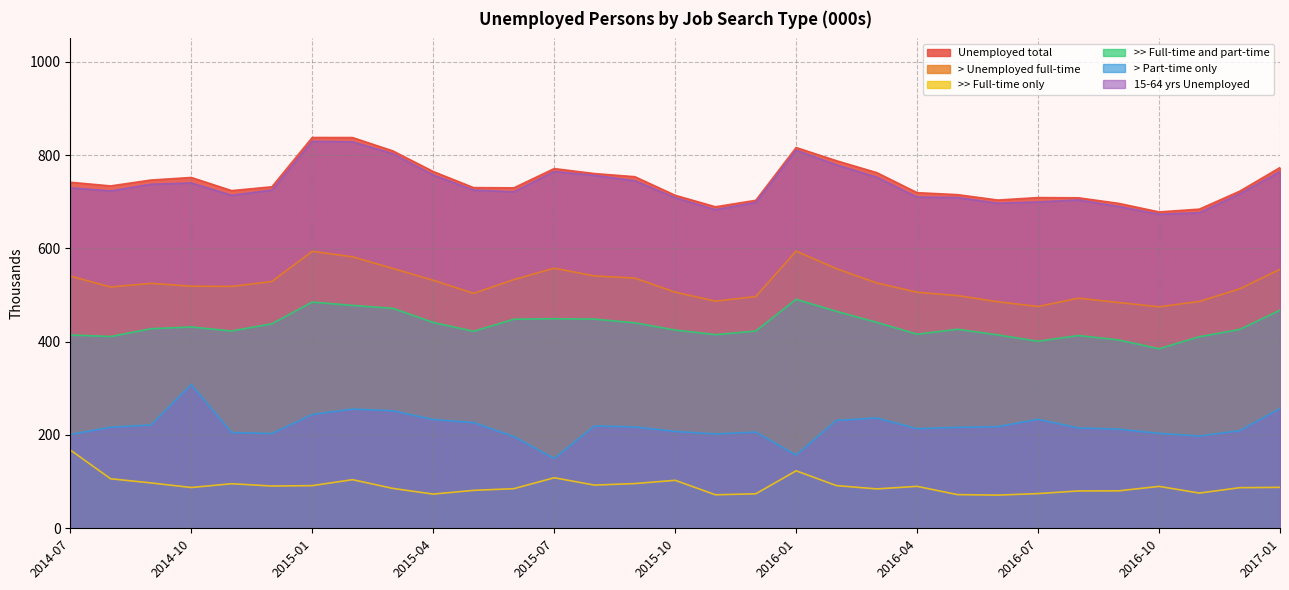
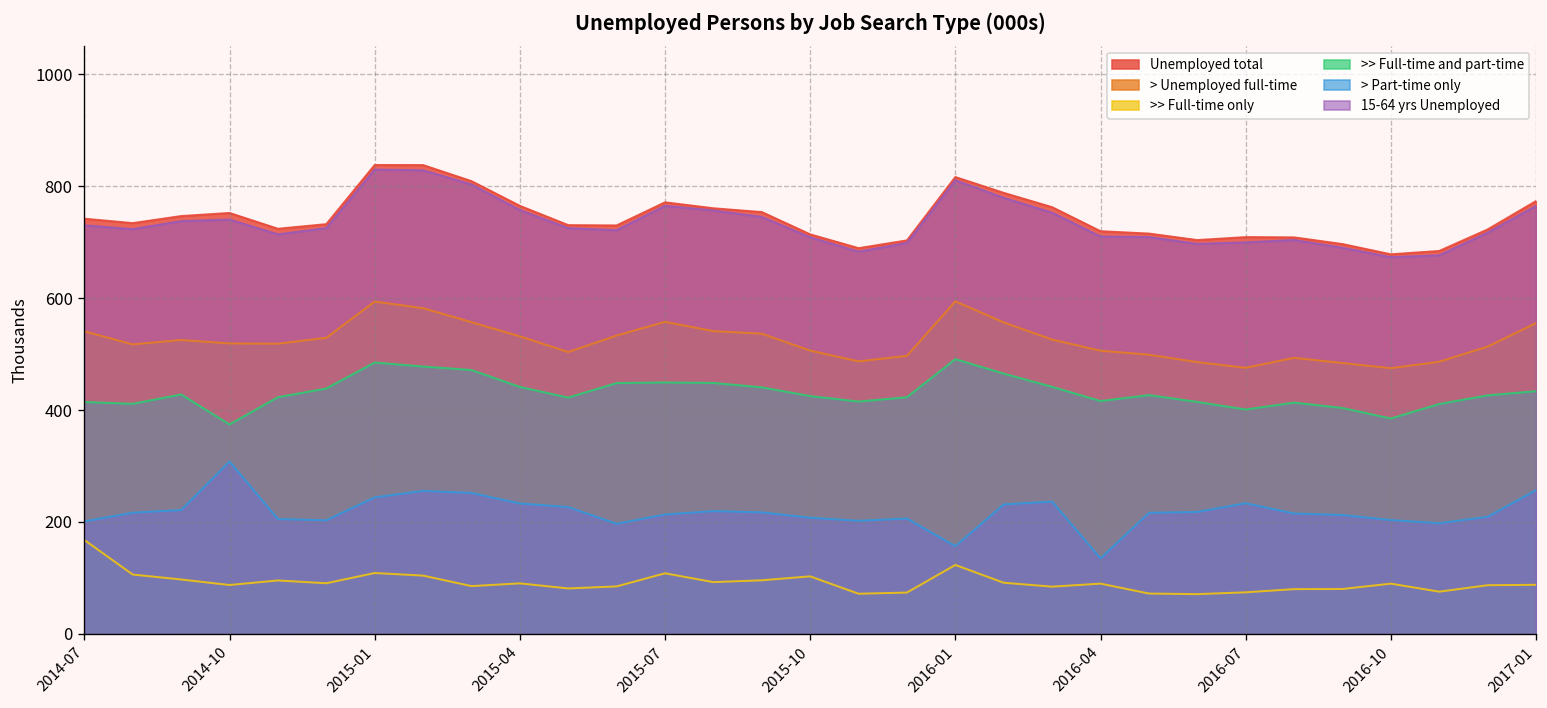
>> Full-time and part-time, 2014-10: 430 -> 370
>> Full-time only, 2015-01: 90 -> 110
>> Full-time only, 2015-04: 70 -> 90
> Part-time only, 2015-07: 150 -> 210
> Part-time only, 2016-04: 210 -> 130
>> Full-time and part-time, 2017-01: 470 -> 430
